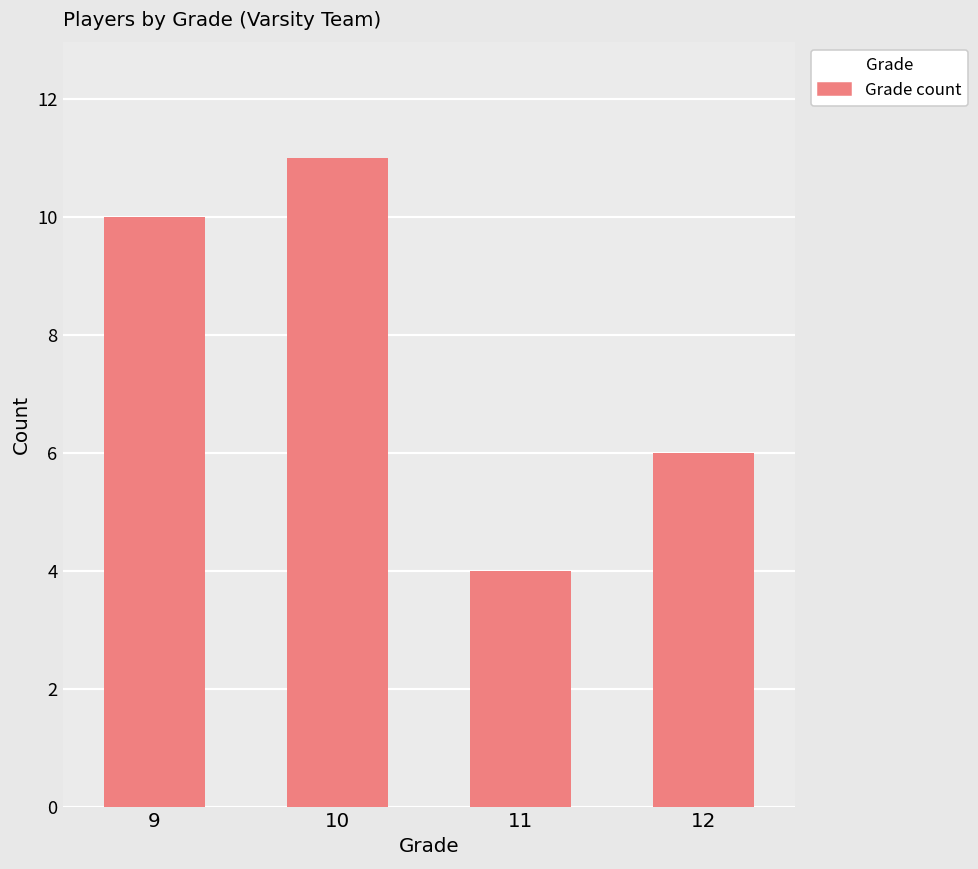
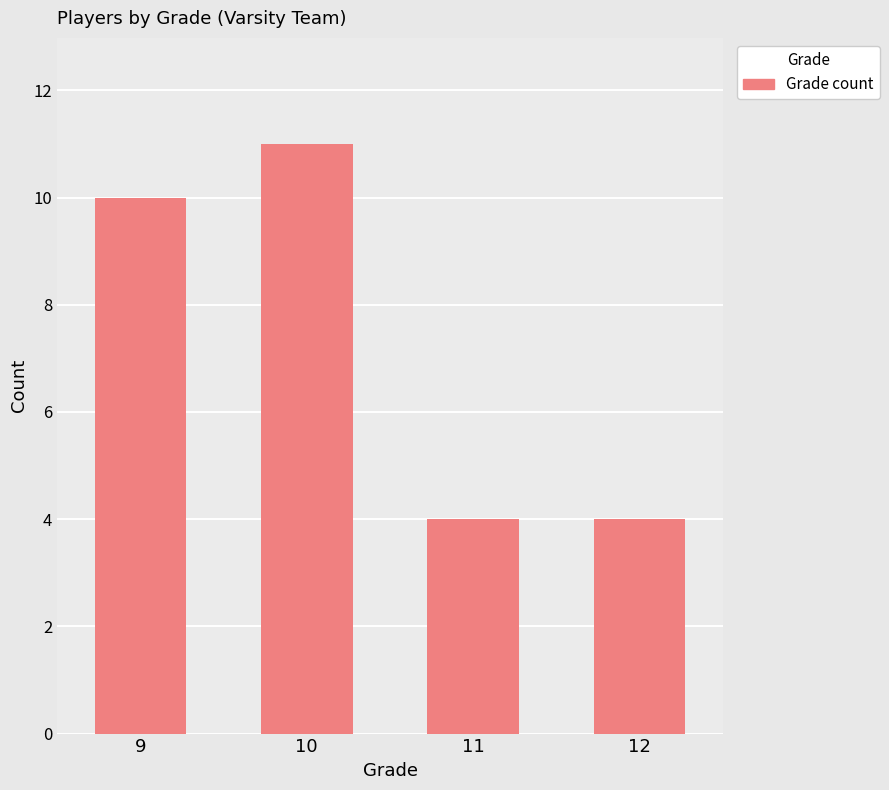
12: 6 -> 4
